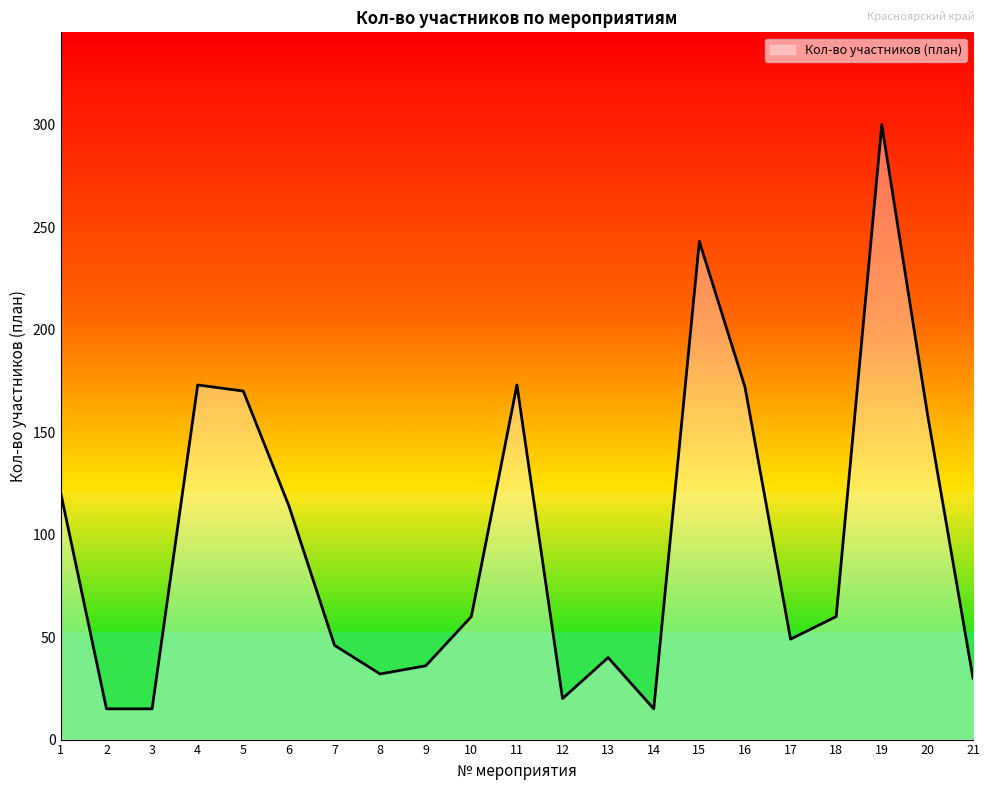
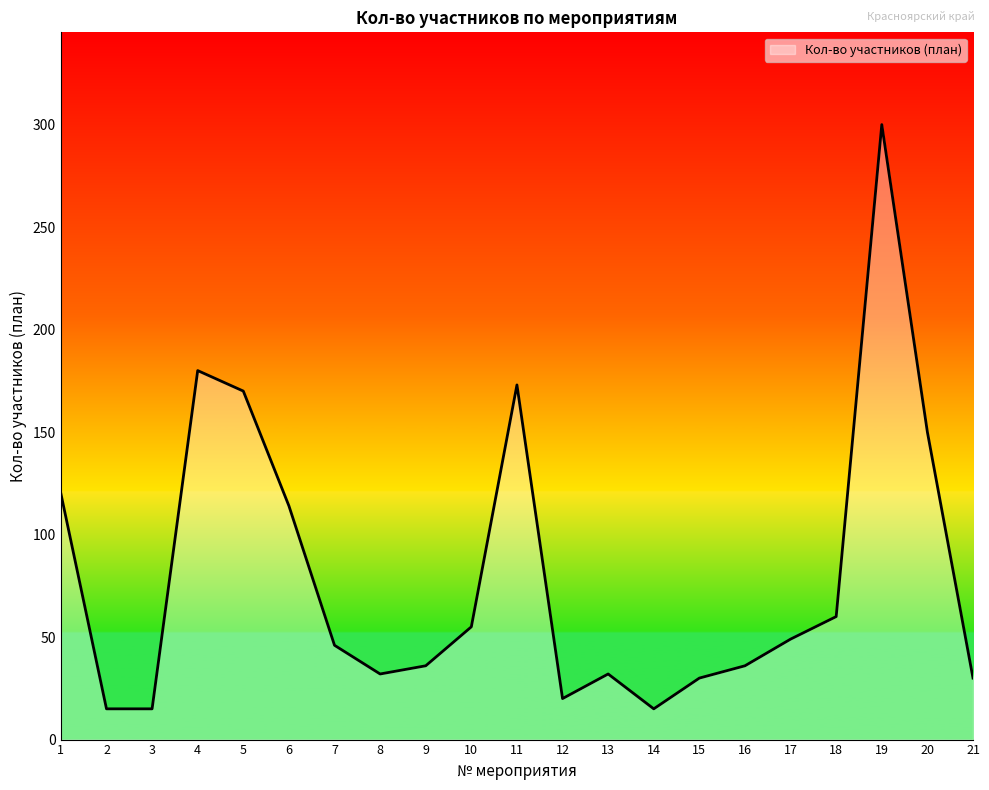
4: 173 -> 180
10: 60 -> 55
13: 40 -> 32
15: 243 -> 30
16: 172 -> 36
20: 159 -> 150
